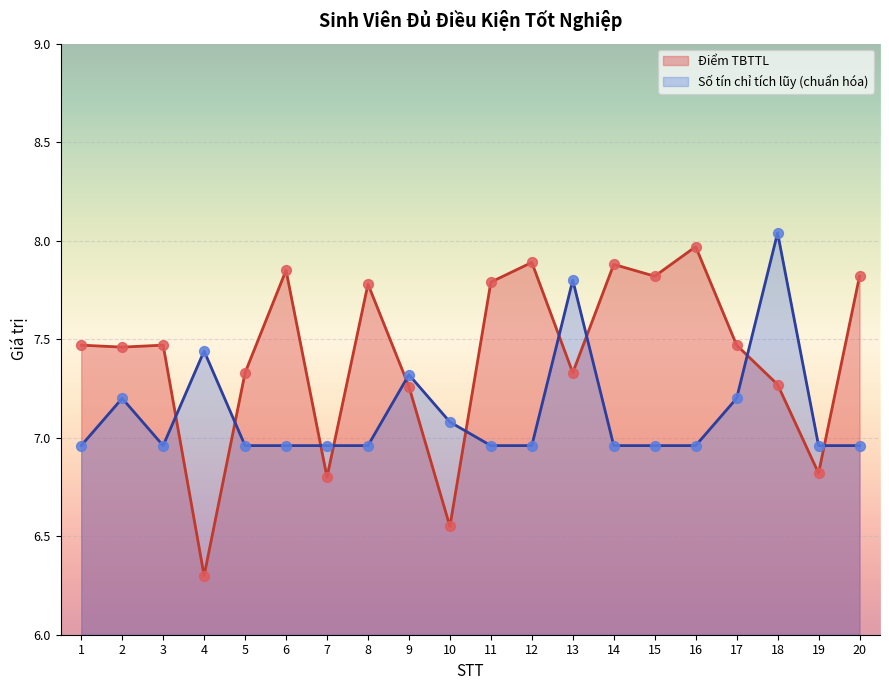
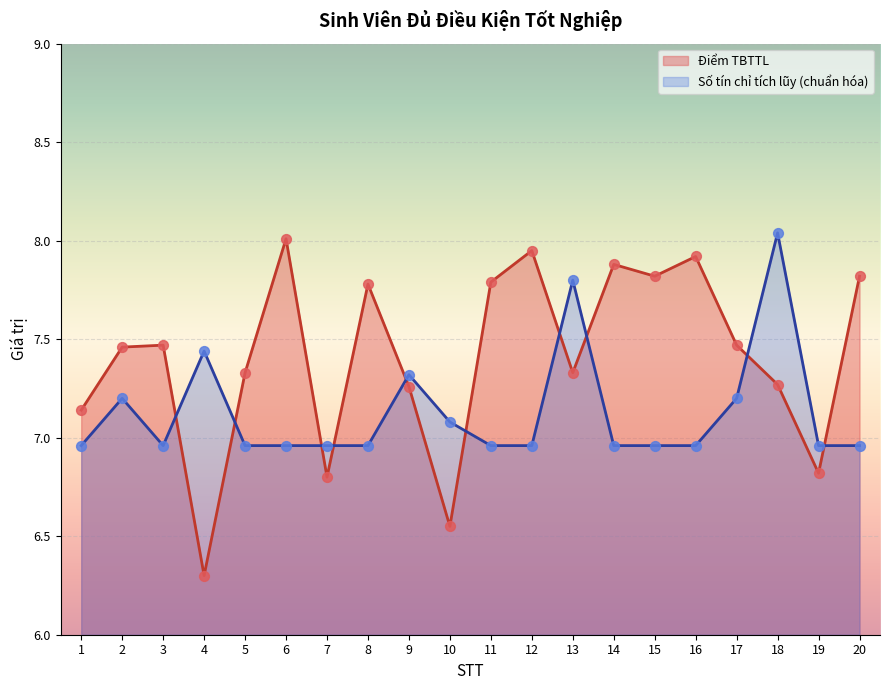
Điểm TBTTL, 1: 7.47 -> 7.14
Điểm TBTTL, 6: 7.85 -> 8.01
Điểm TBTTL, 12: 7.89 -> 7.95
Điểm TBTTL, 16: 7.97 -> 7.92
